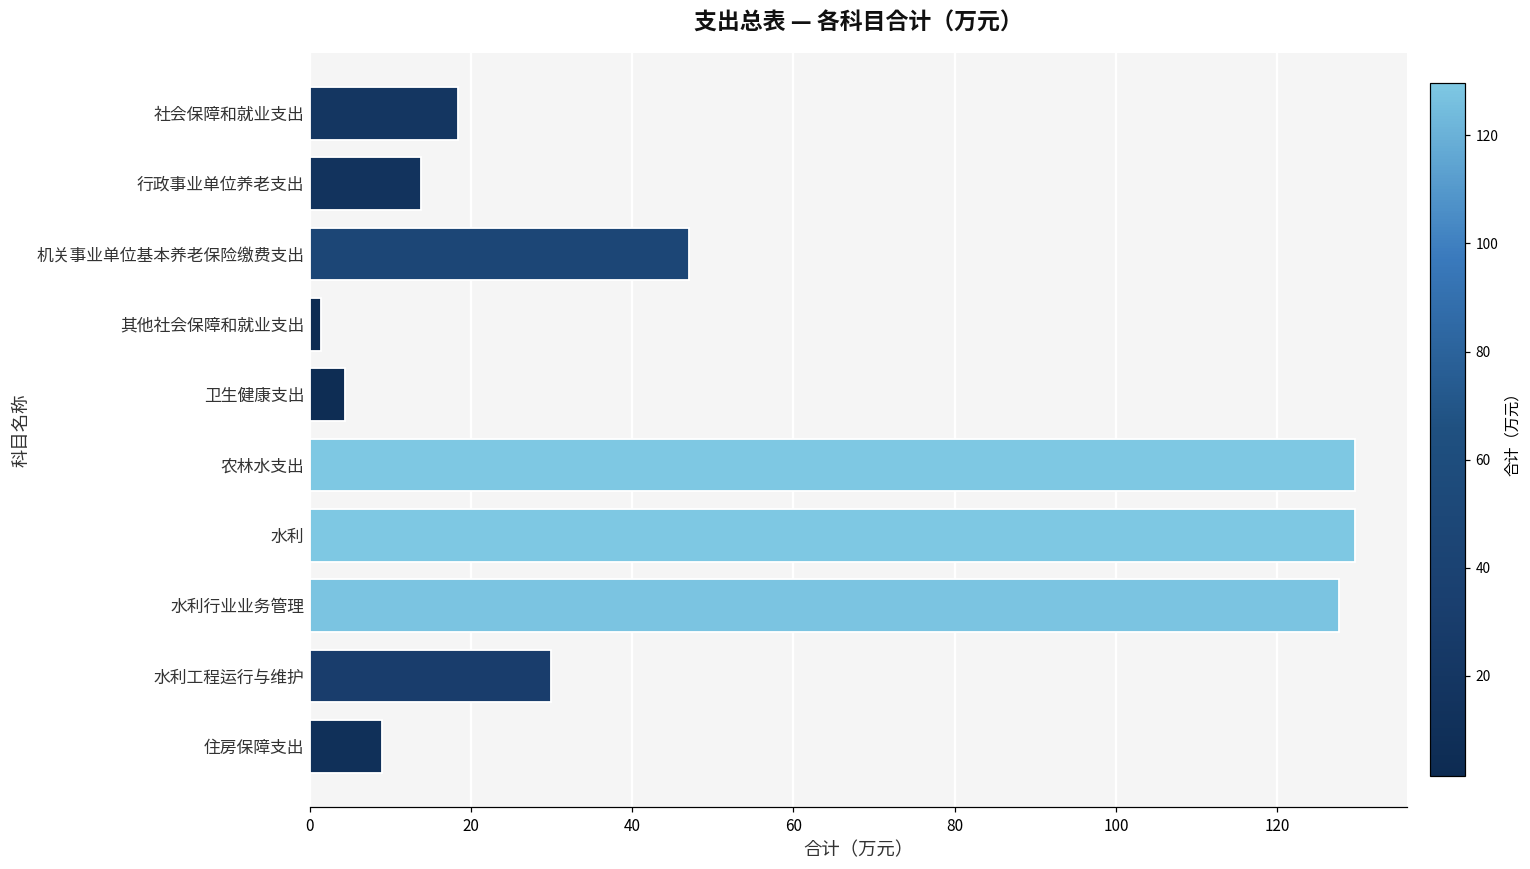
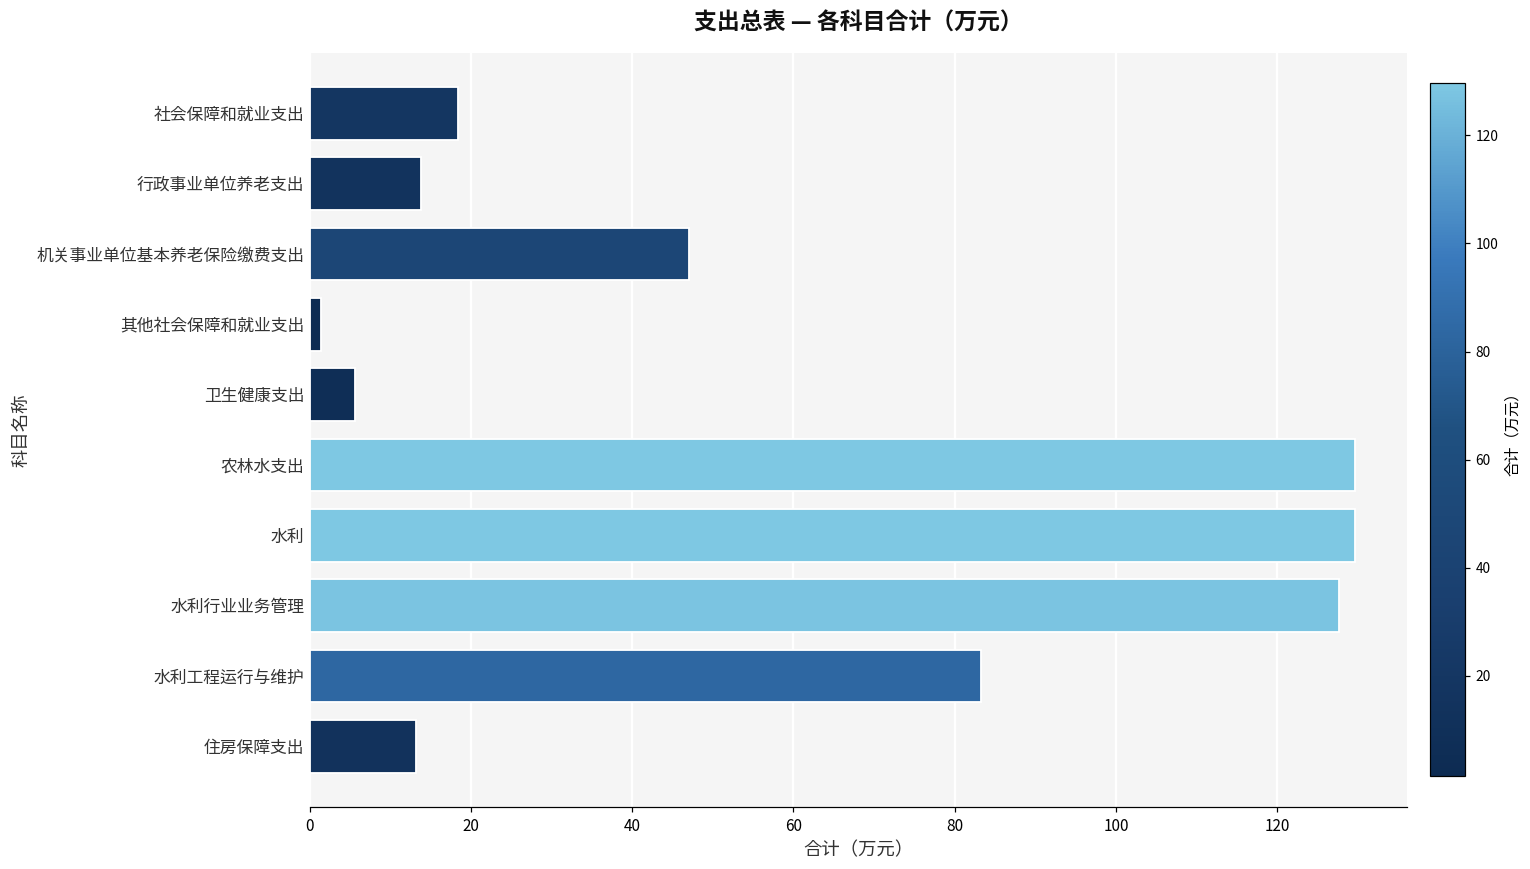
卫生健康支出: 4 -> 6
水利工程运行与维护: 30 -> 83
住房保障支出: 9 -> 13
